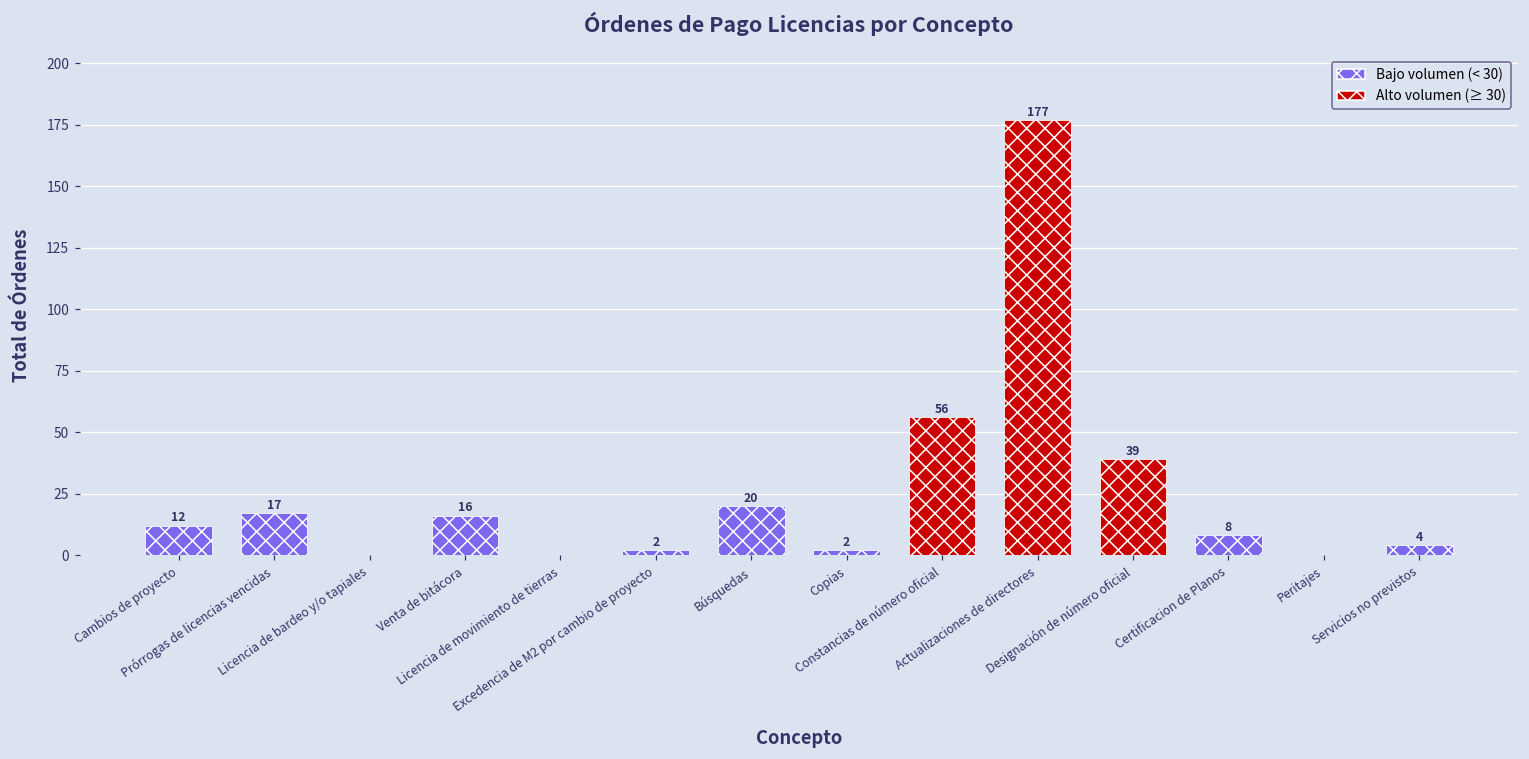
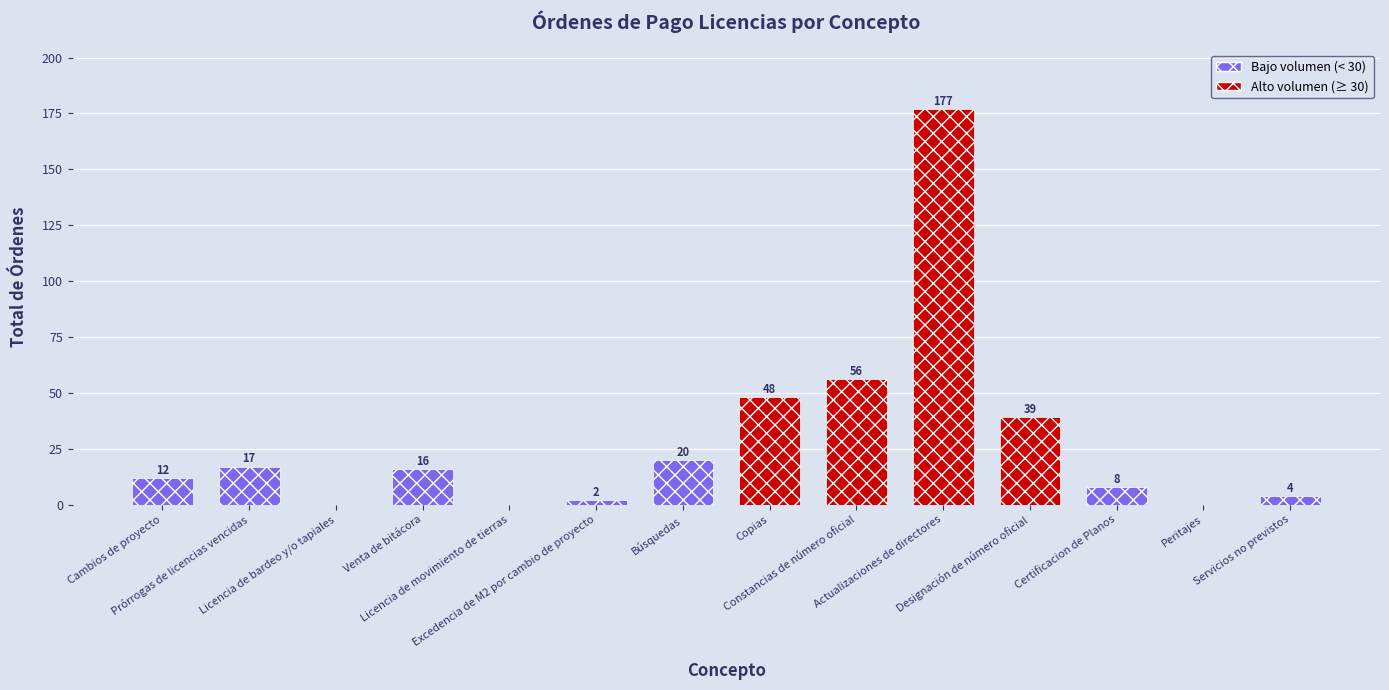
Copias: 2 -> 48
